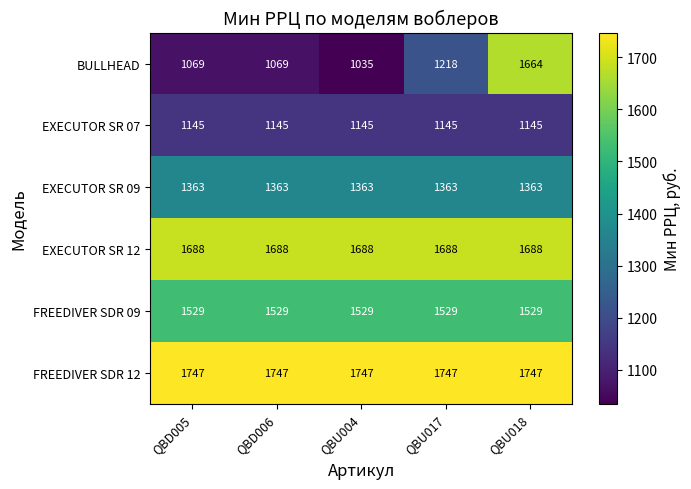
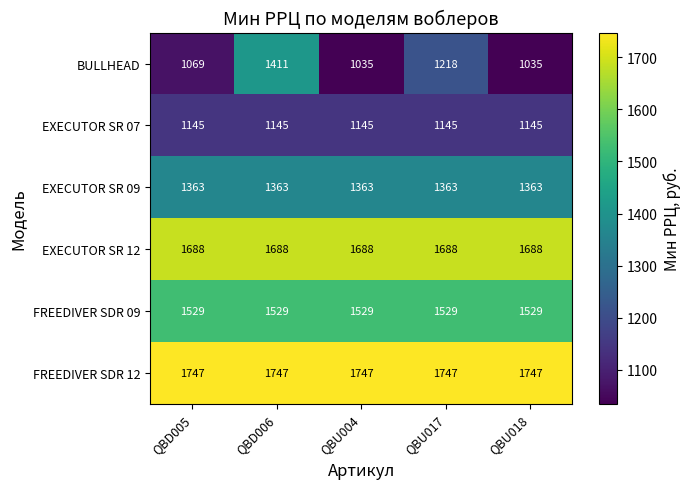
BULLHEAD, QBD006: 1069 -> 1411
BULLHEAD, QBU018: 1664 -> 1035
